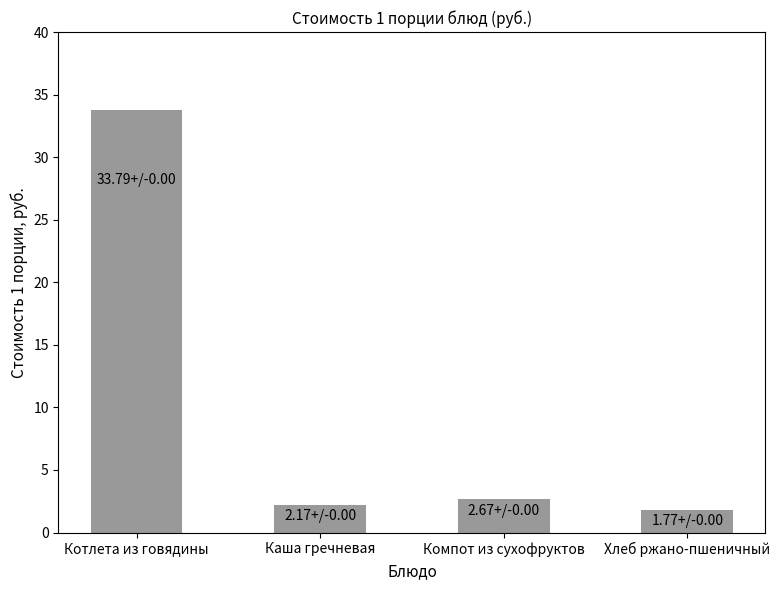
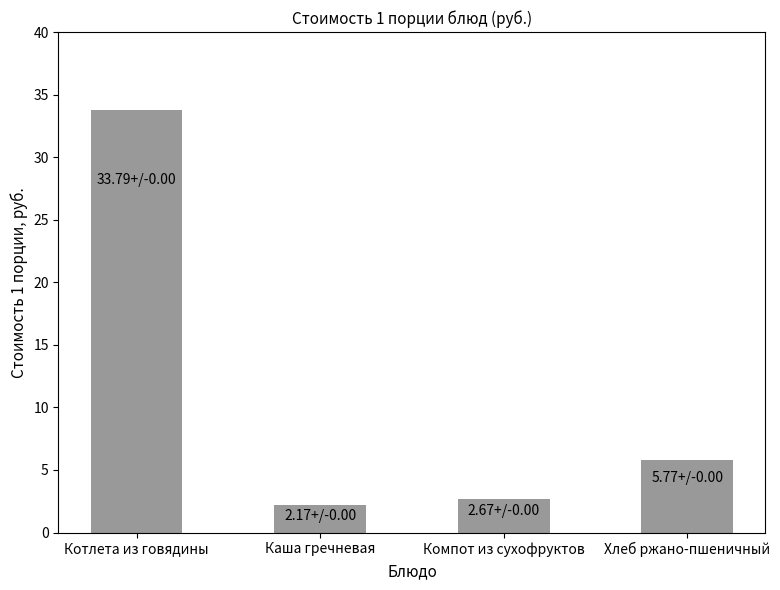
Хлеб ржано-пшеничный: 1.77+/ -> 5.77+/
